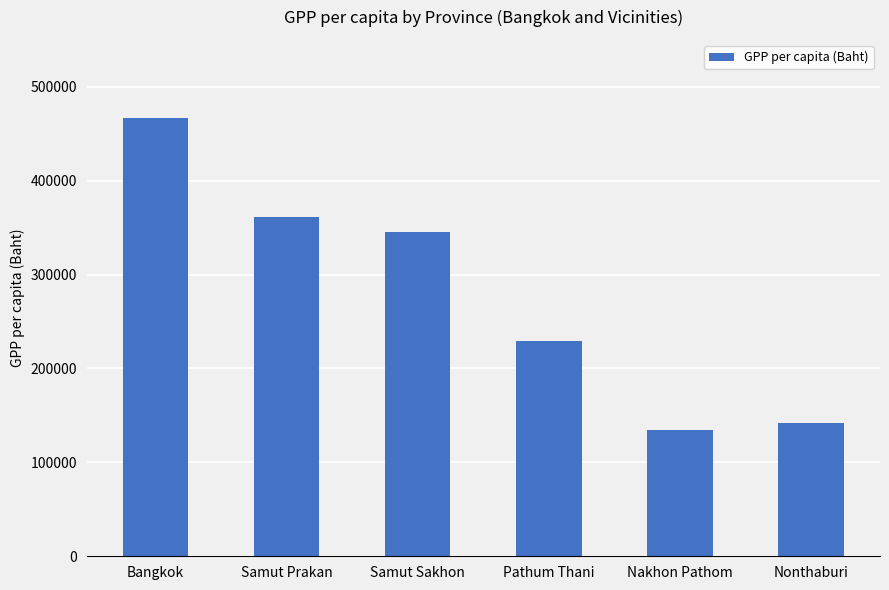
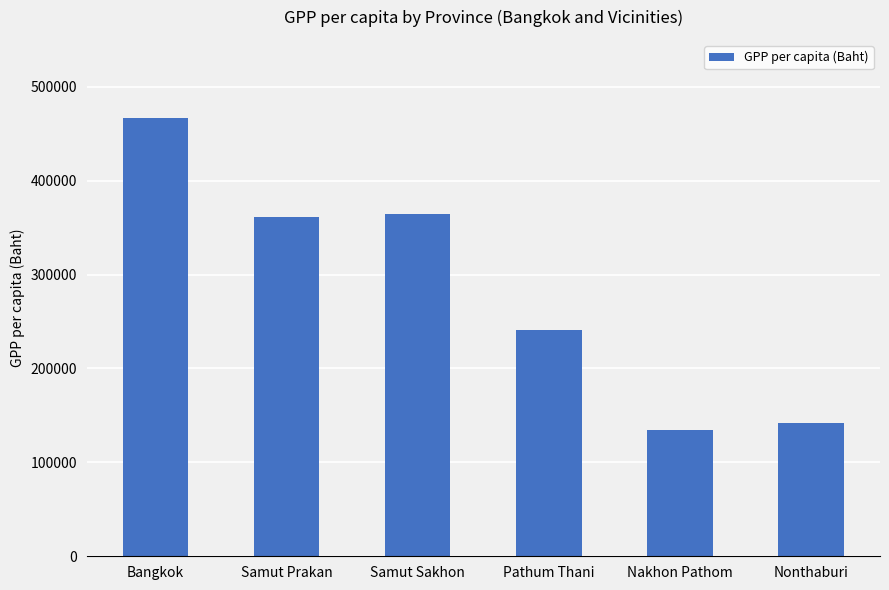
Samut Sakhon: 340000 -> 360000
Pathum Thani: 230000 -> 240000
